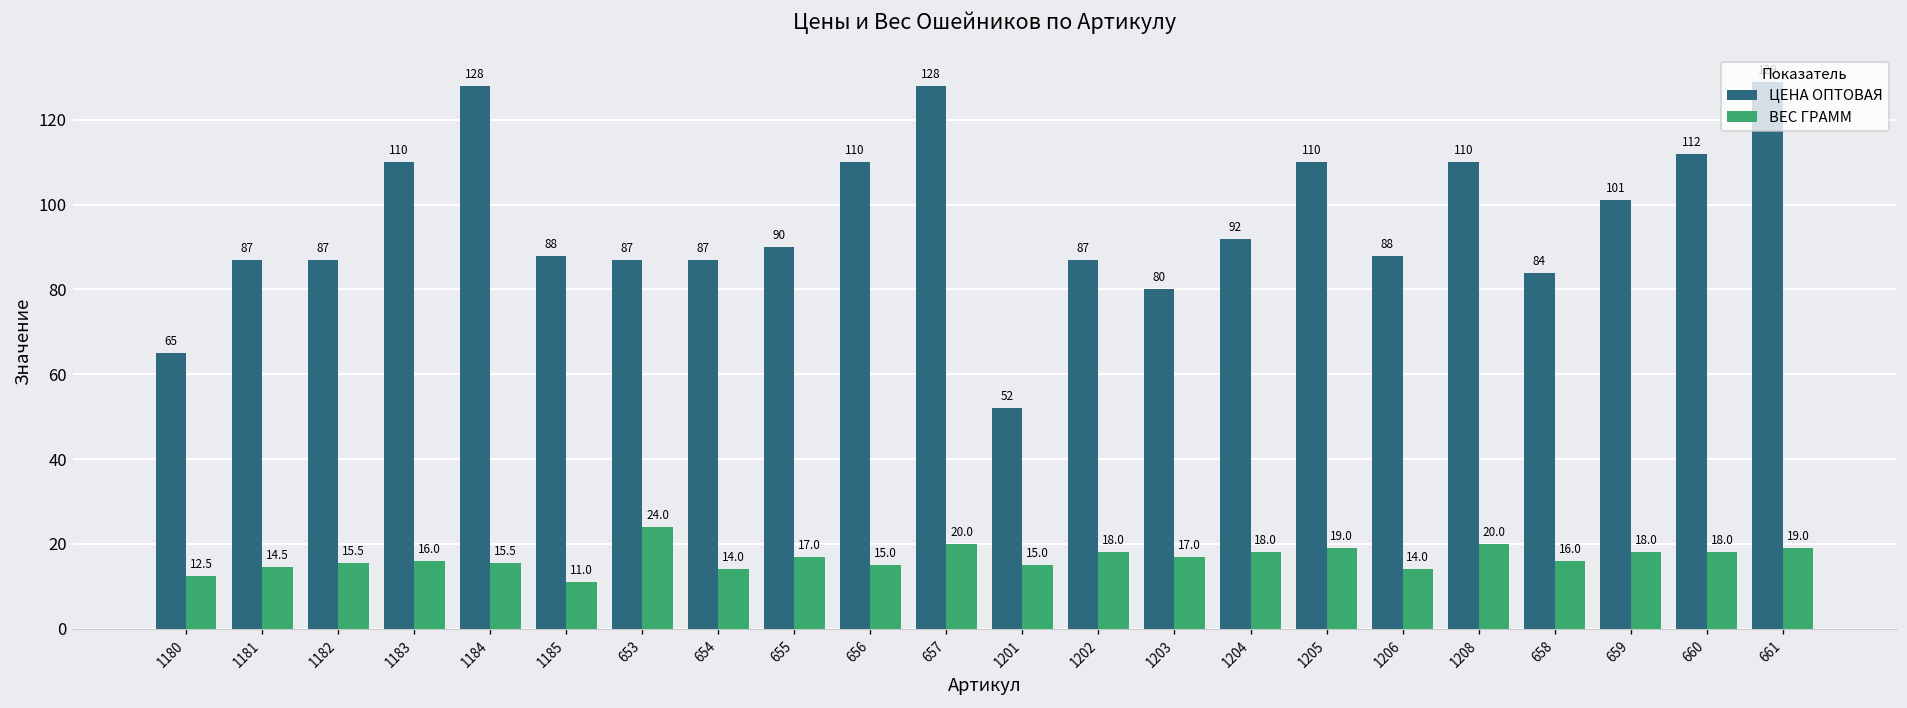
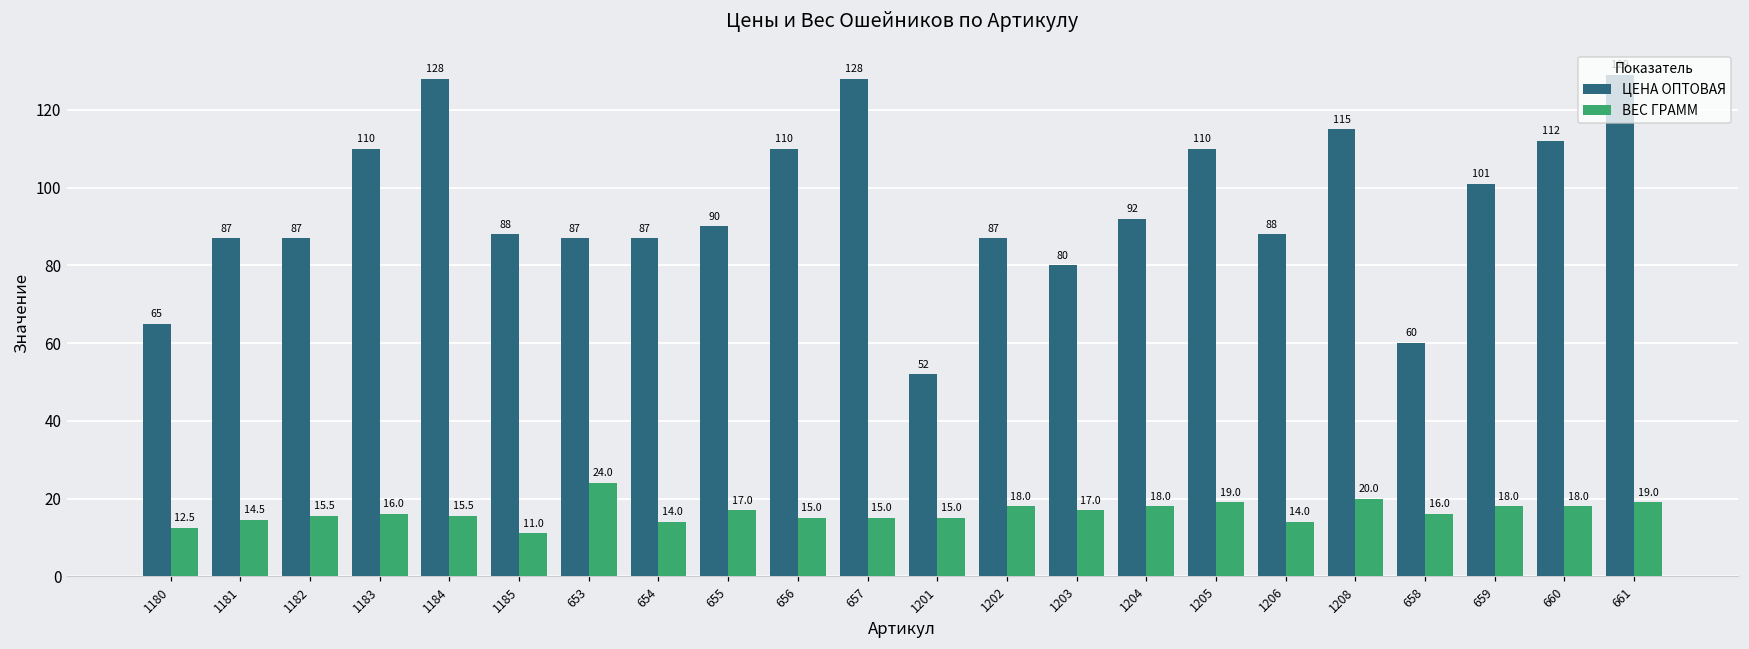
ВЕС ГРАММ, 657: 20.0 -> 15.0
ЦЕНА ОПТОВАЯ, 1208: 110 -> 115
ЦЕНА ОПТОВАЯ, 658: 84 -> 60
